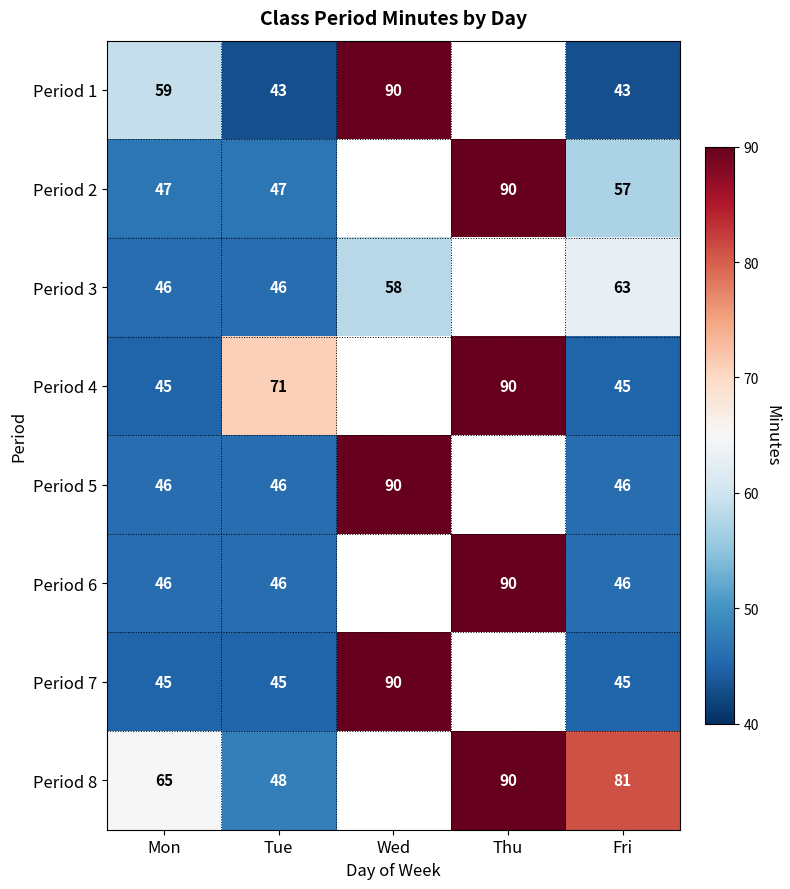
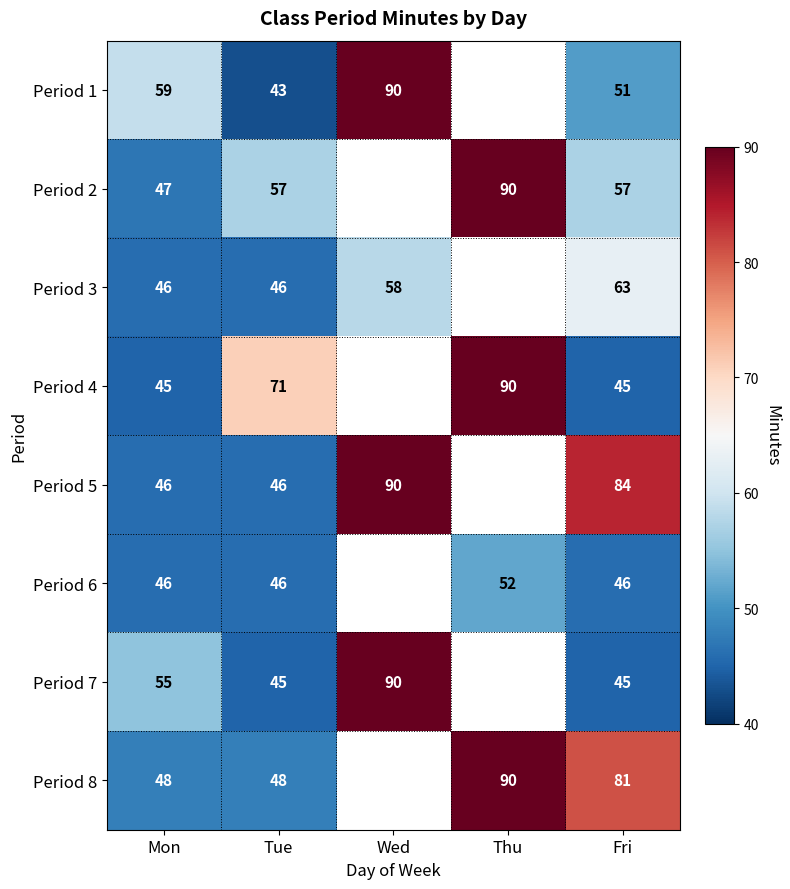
Period 1, Fri: 43 -> 51
Period 2, Tue: 47 -> 57
Period 5, Fri: 46 -> 84
Period 6, Thu: 90 -> 52
Period 7, Mon: 45 -> 55
Period 8, Mon: 65 -> 48
